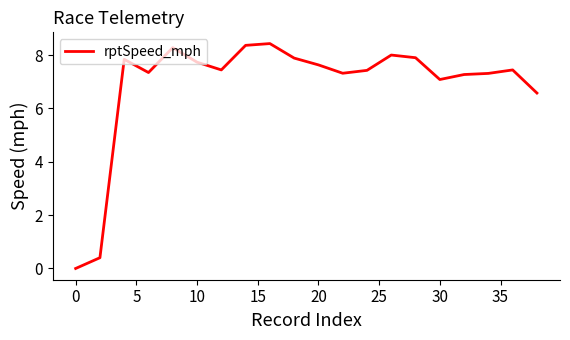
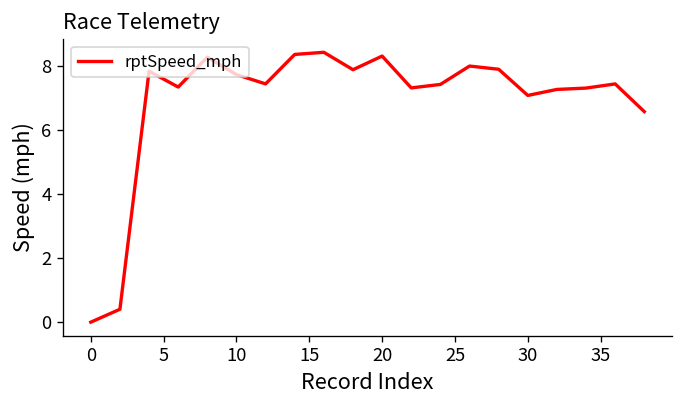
20: 7.6 -> 8.3
